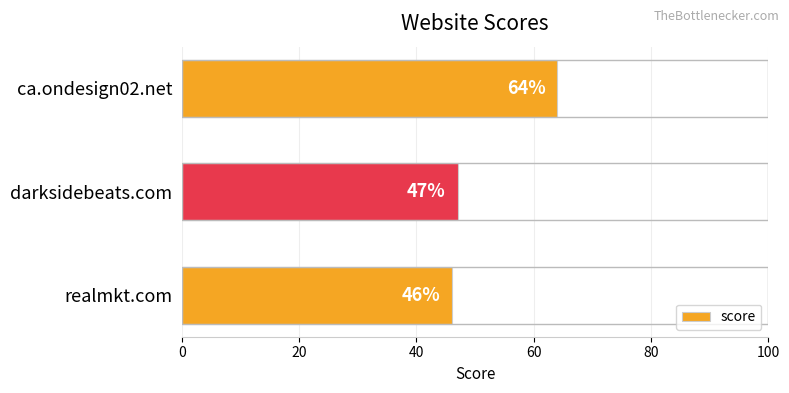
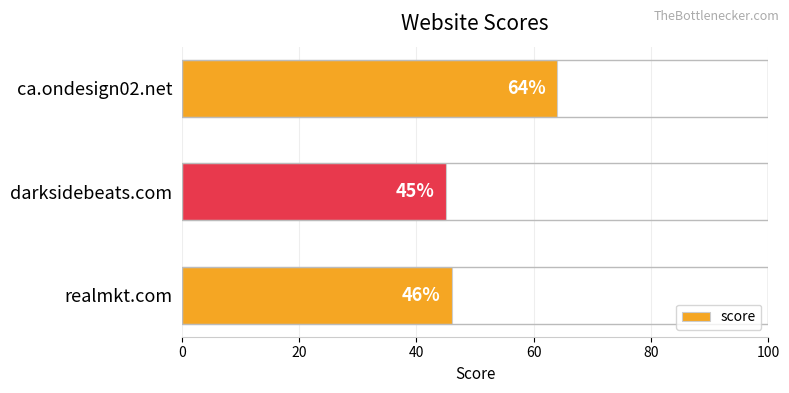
darksidebeats.com: 47% -> 45%
